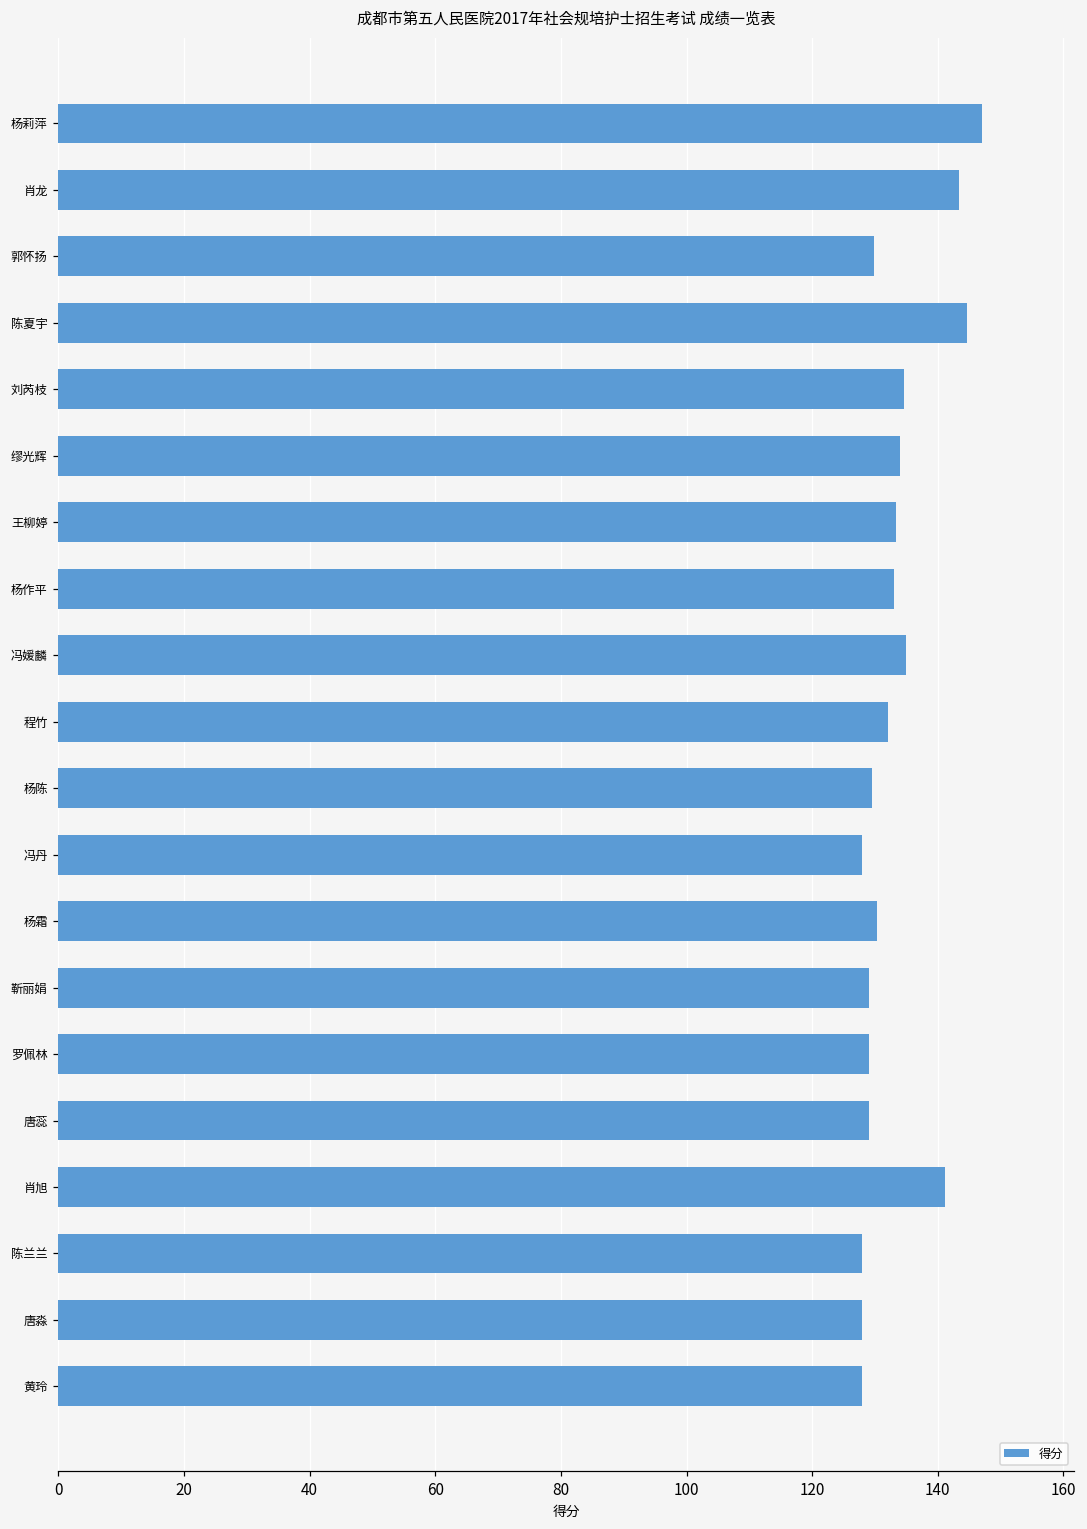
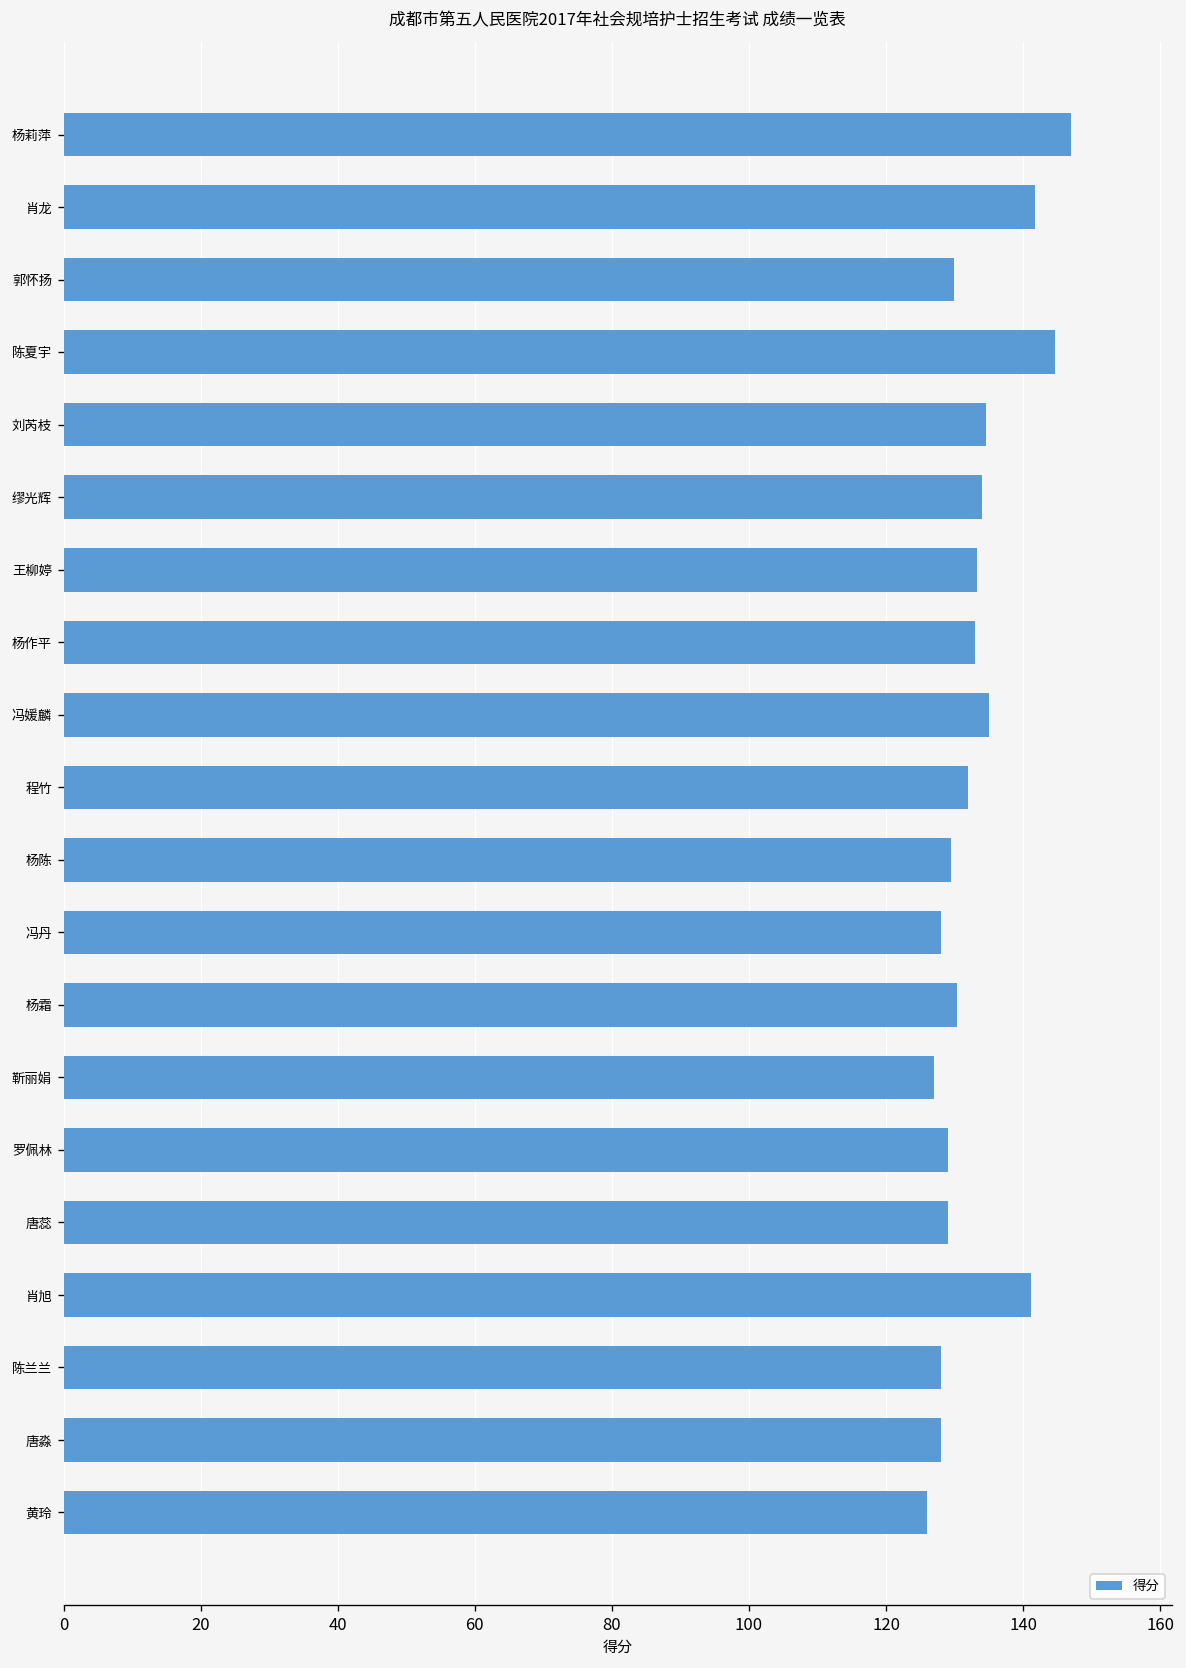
肖龙: 143 -> 142
靳丽娟: 129 -> 127
黄玲: 128 -> 126
